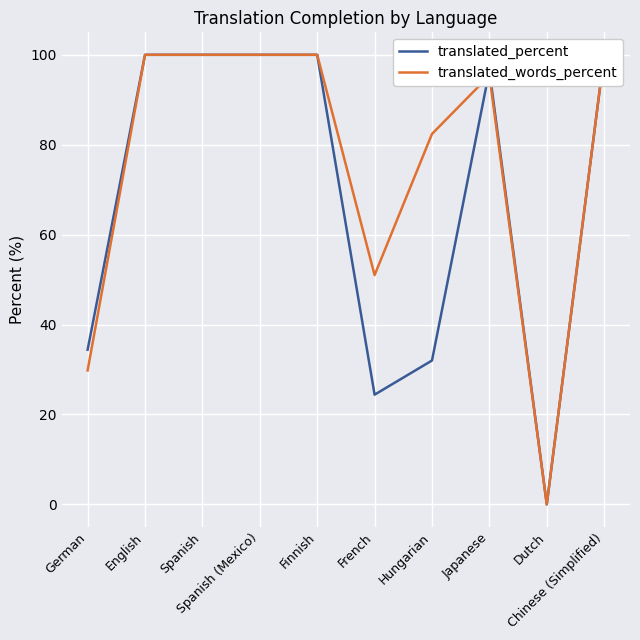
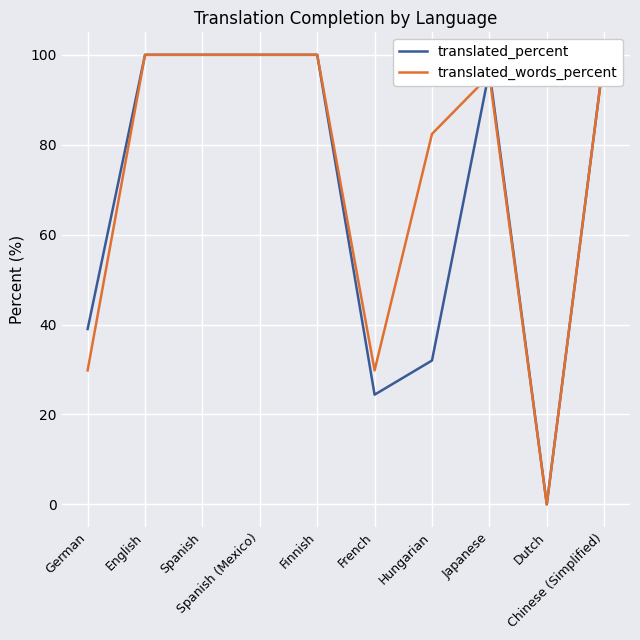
translated_percent, German: 34 -> 39
translated_words_percent, French: 51 -> 30
